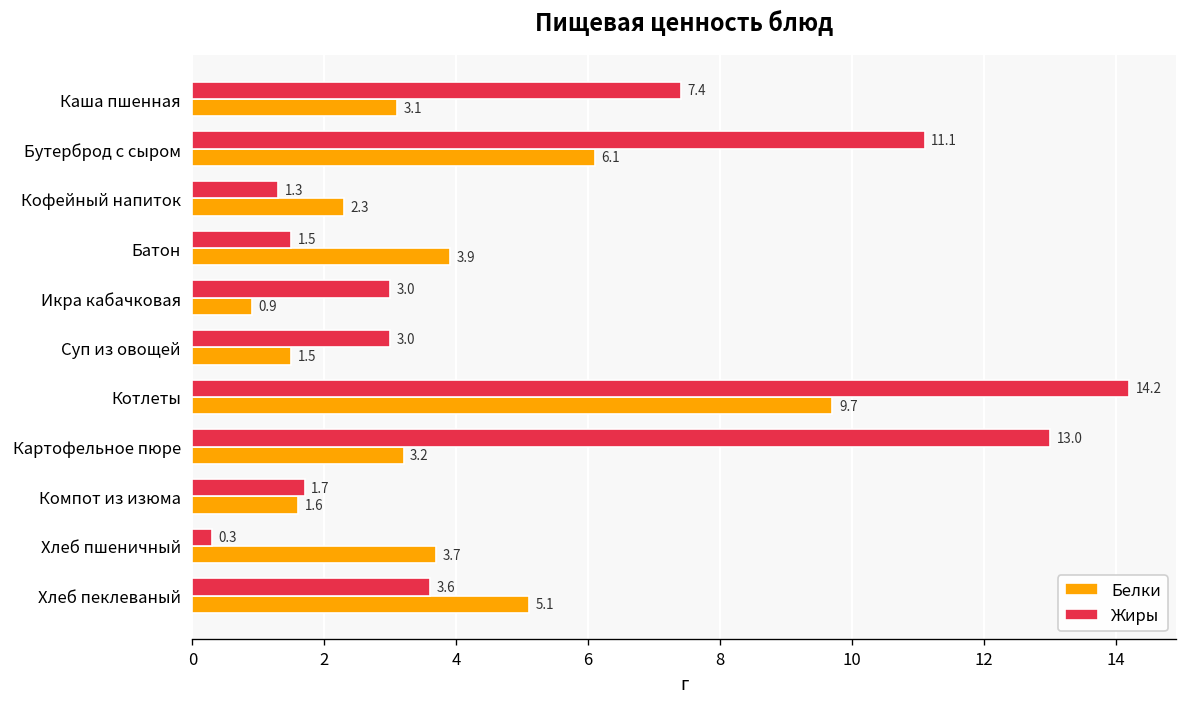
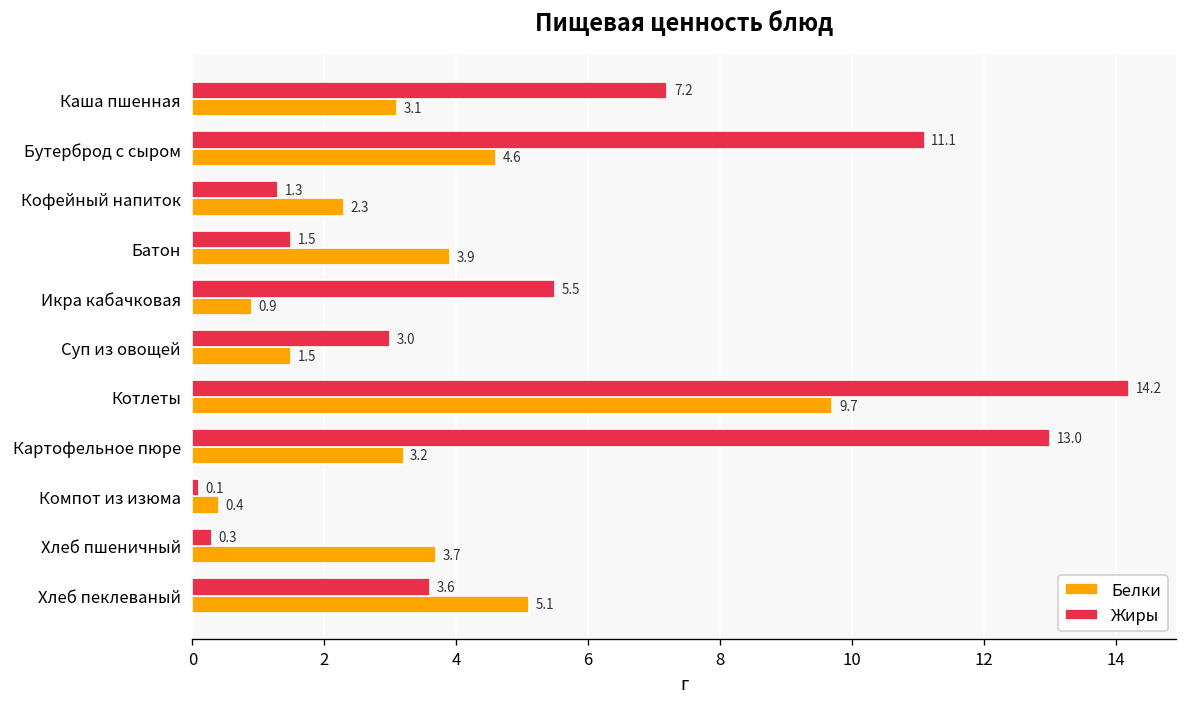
Жиры, Каша пшенная: 7.4 -> 7.2
Белки, Бутерброд с сыром: 6.1 -> 4.6
Жиры, Икра кабачковая: 3.0 -> 5.5
Жиры, Компот из изюма: 1.7 -> 0.1
Белки, Компот из изюма: 1.6 -> 0.4
